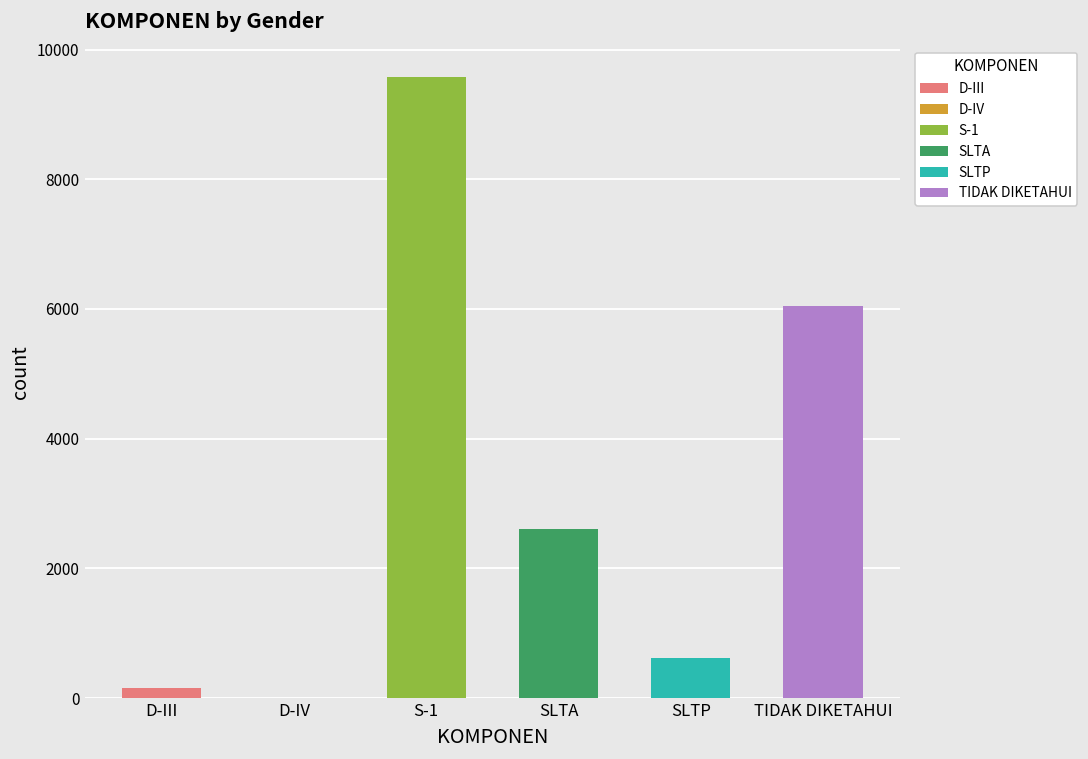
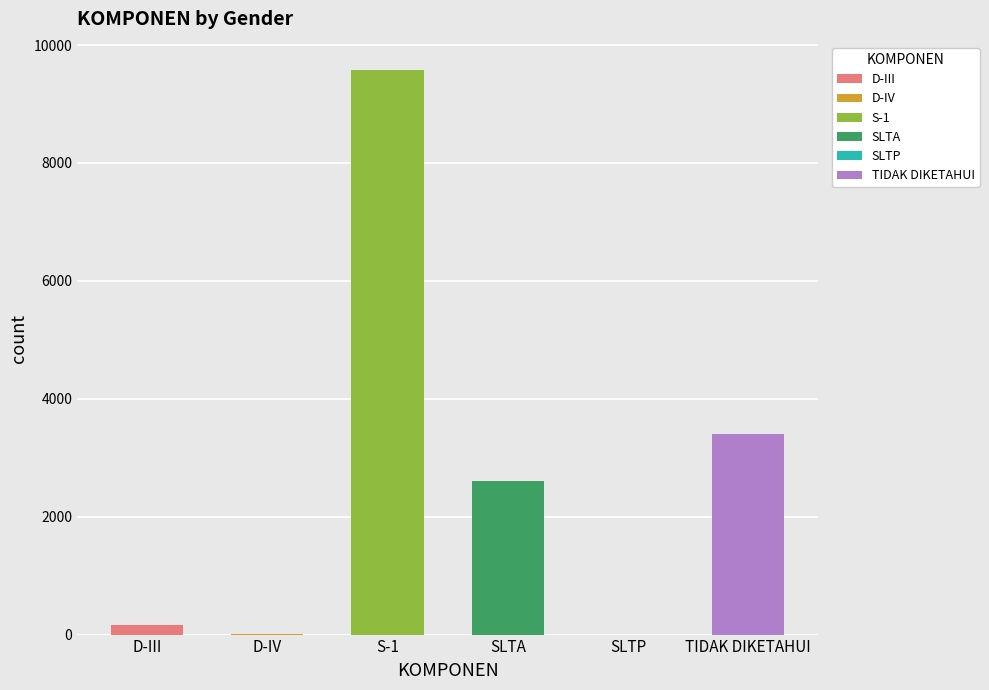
SLTP: 600 -> 0
TIDAK DIKETAHUI: 6000 -> 3400
